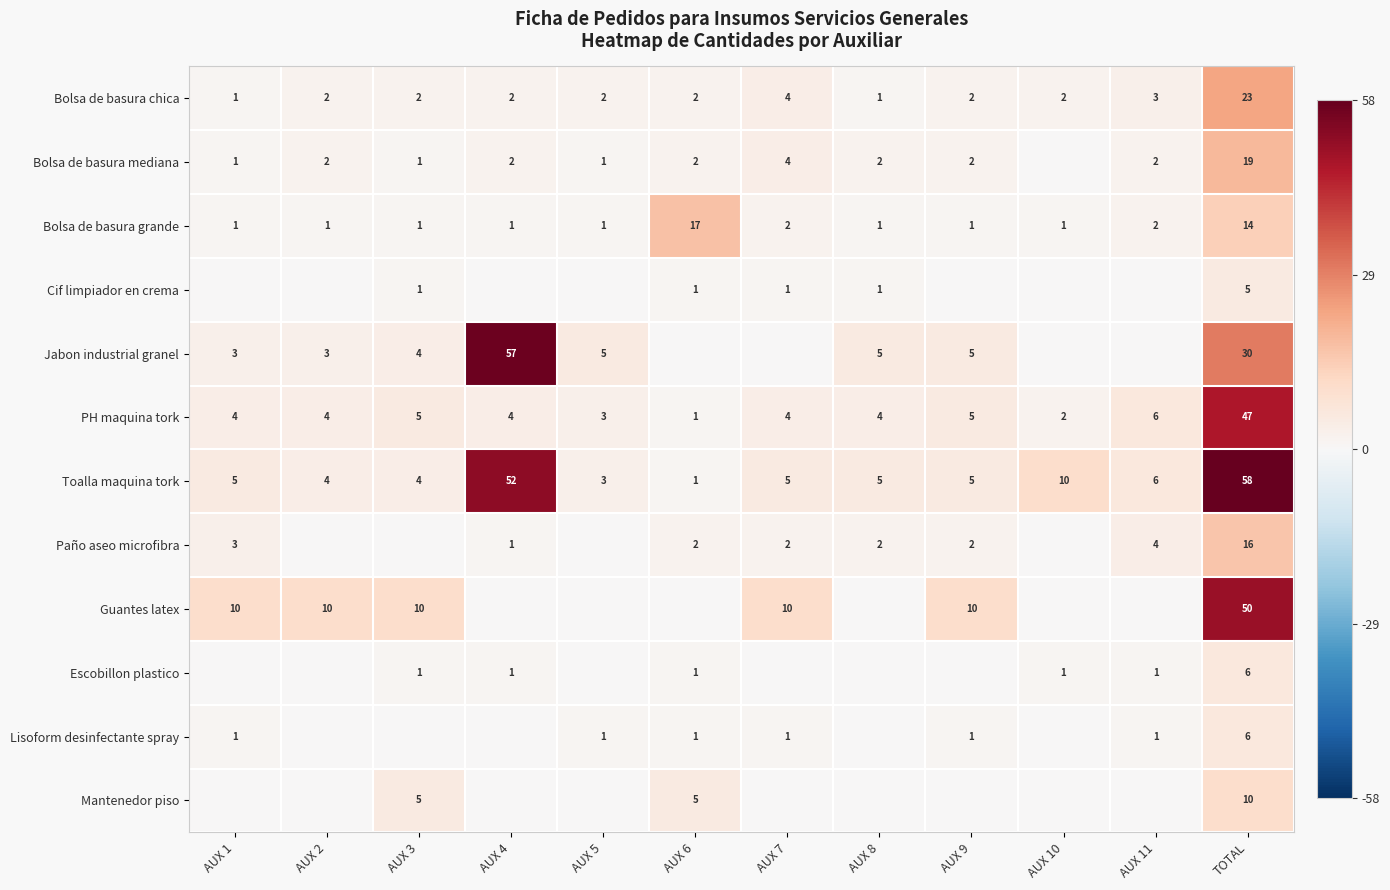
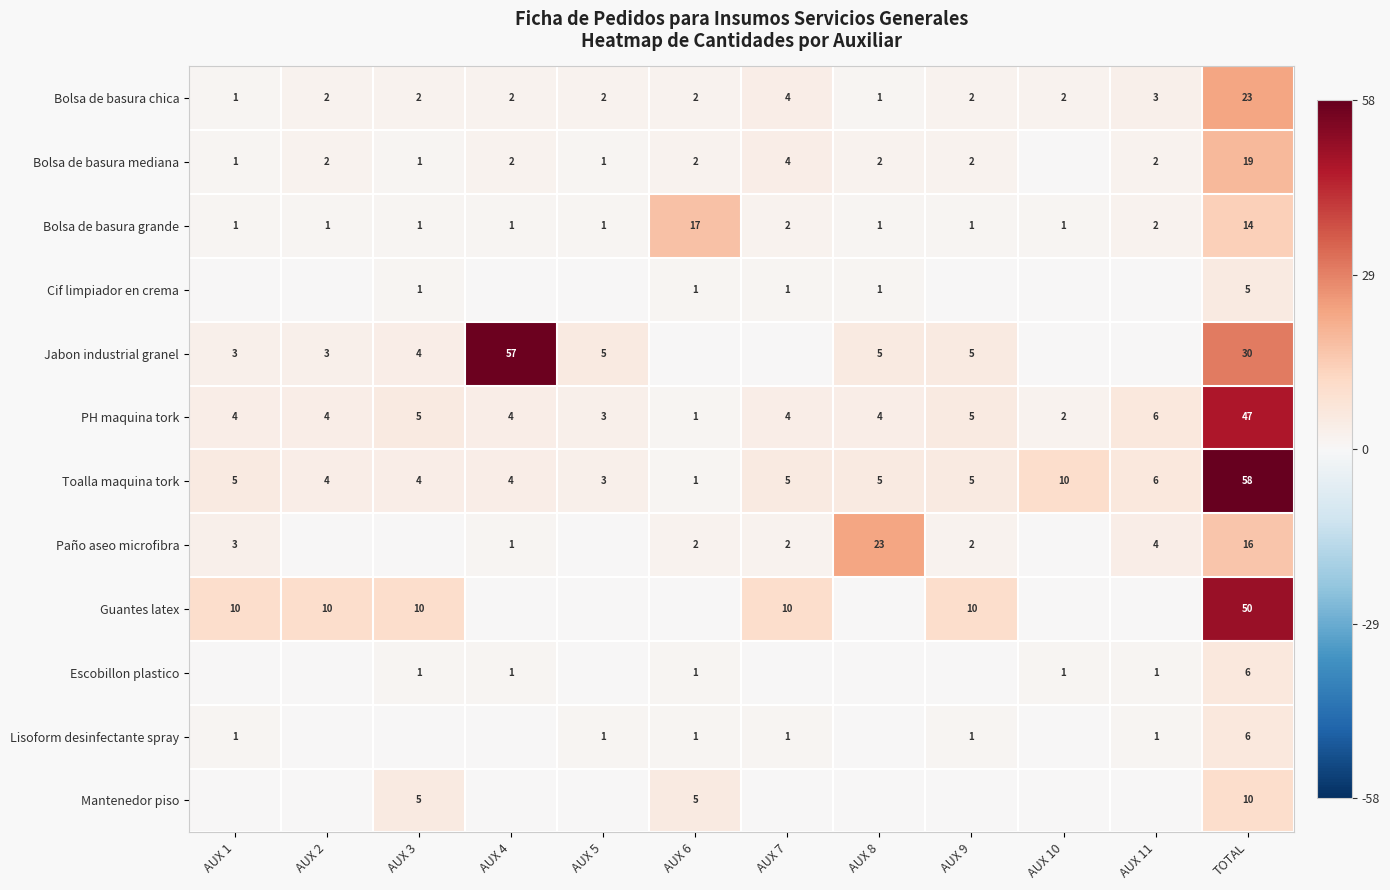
Toalla maquina tork, AUX 4: 52 -> 4
Paño aseo microfibra, AUX 8: 2 -> 23
